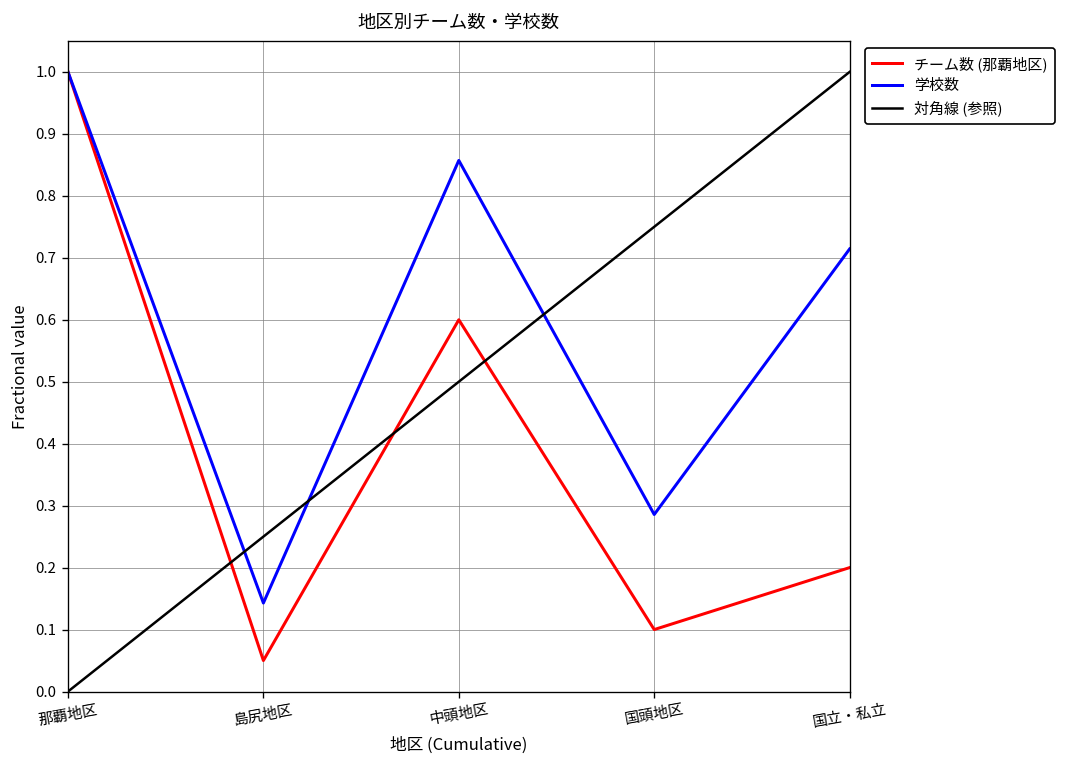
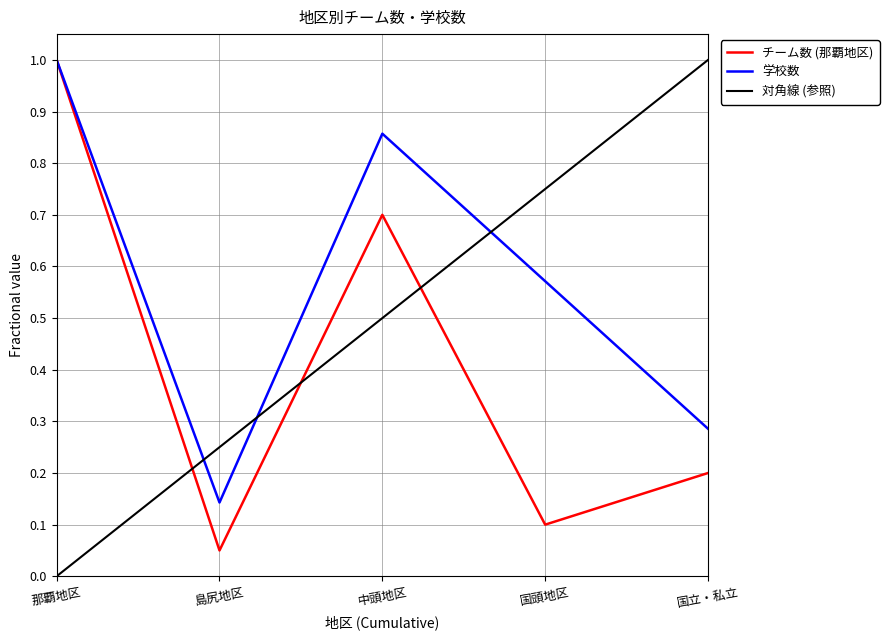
チーム数 (那覇地区), 中頭地区: 0.60 -> 0.70
学校数, 国頭地区: 0.29 -> 0.57
学校数, 国立・私立: 0.71 -> 0.29
